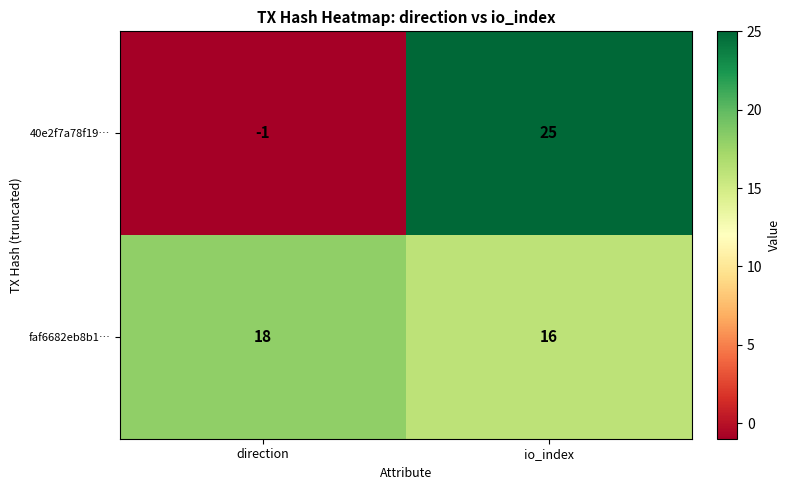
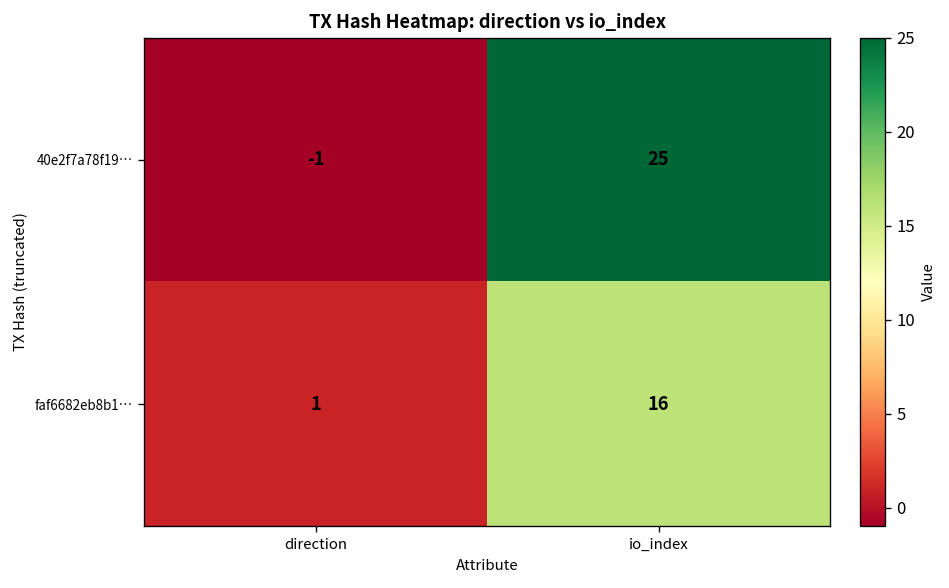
faf6682eb8b1…, direction: 18 -> 1
